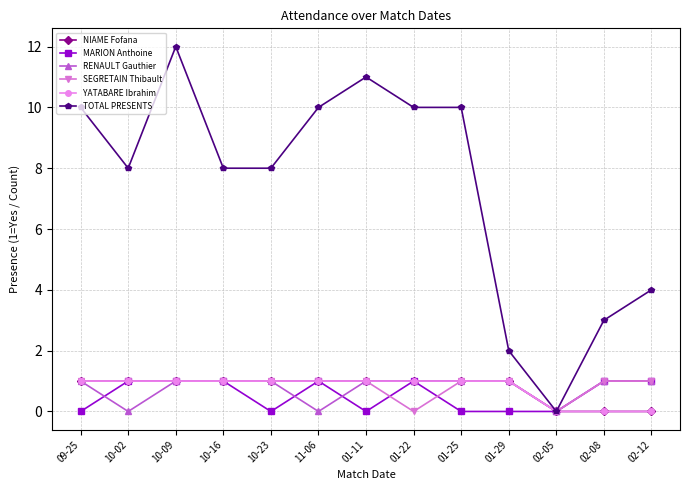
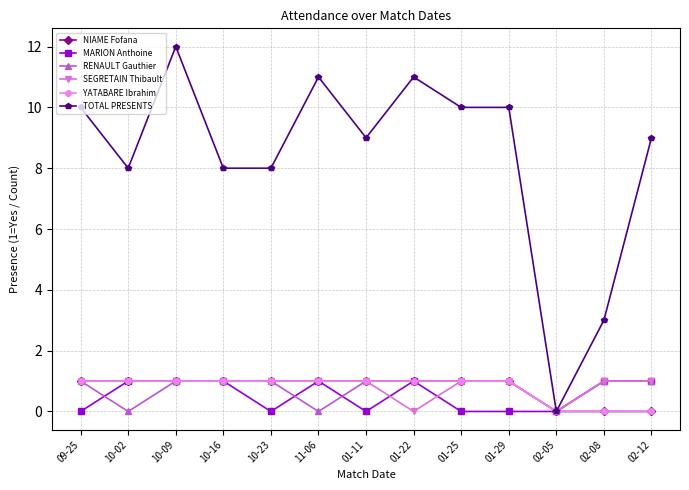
TOTAL PRESENTS, 11-06: 10 -> 11
TOTAL PRESENTS, 01-11: 11 -> 9
TOTAL PRESENTS, 01-22: 10 -> 11
TOTAL PRESENTS, 01-29: 2 -> 10
TOTAL PRESENTS, 02-12: 4 -> 9
